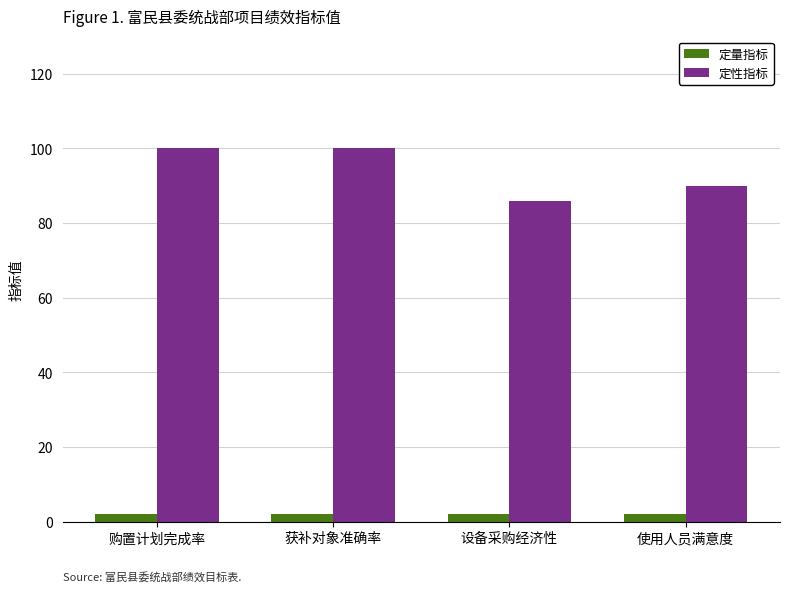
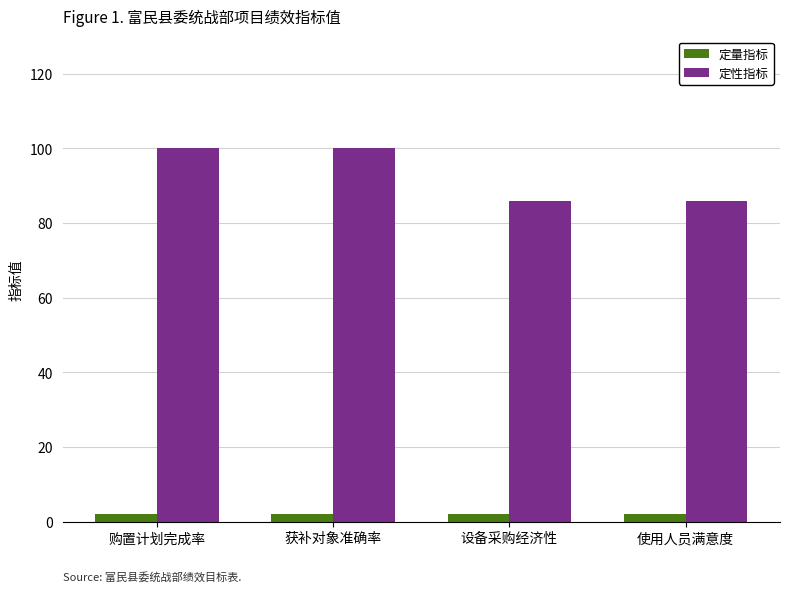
定性指标, 使用人员满意度: 90 -> 86
